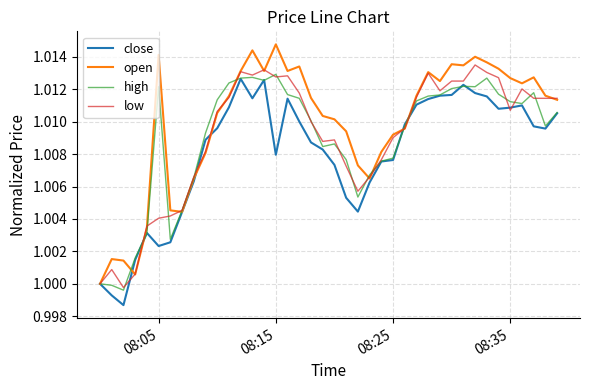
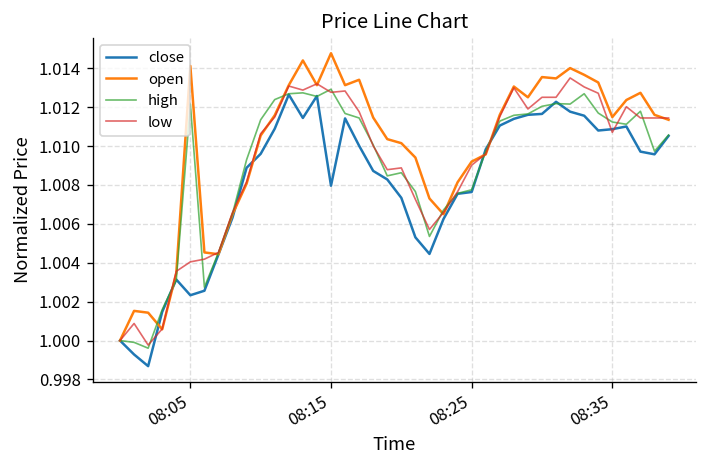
open, 08:35: 1.0127 -> 1.0115
